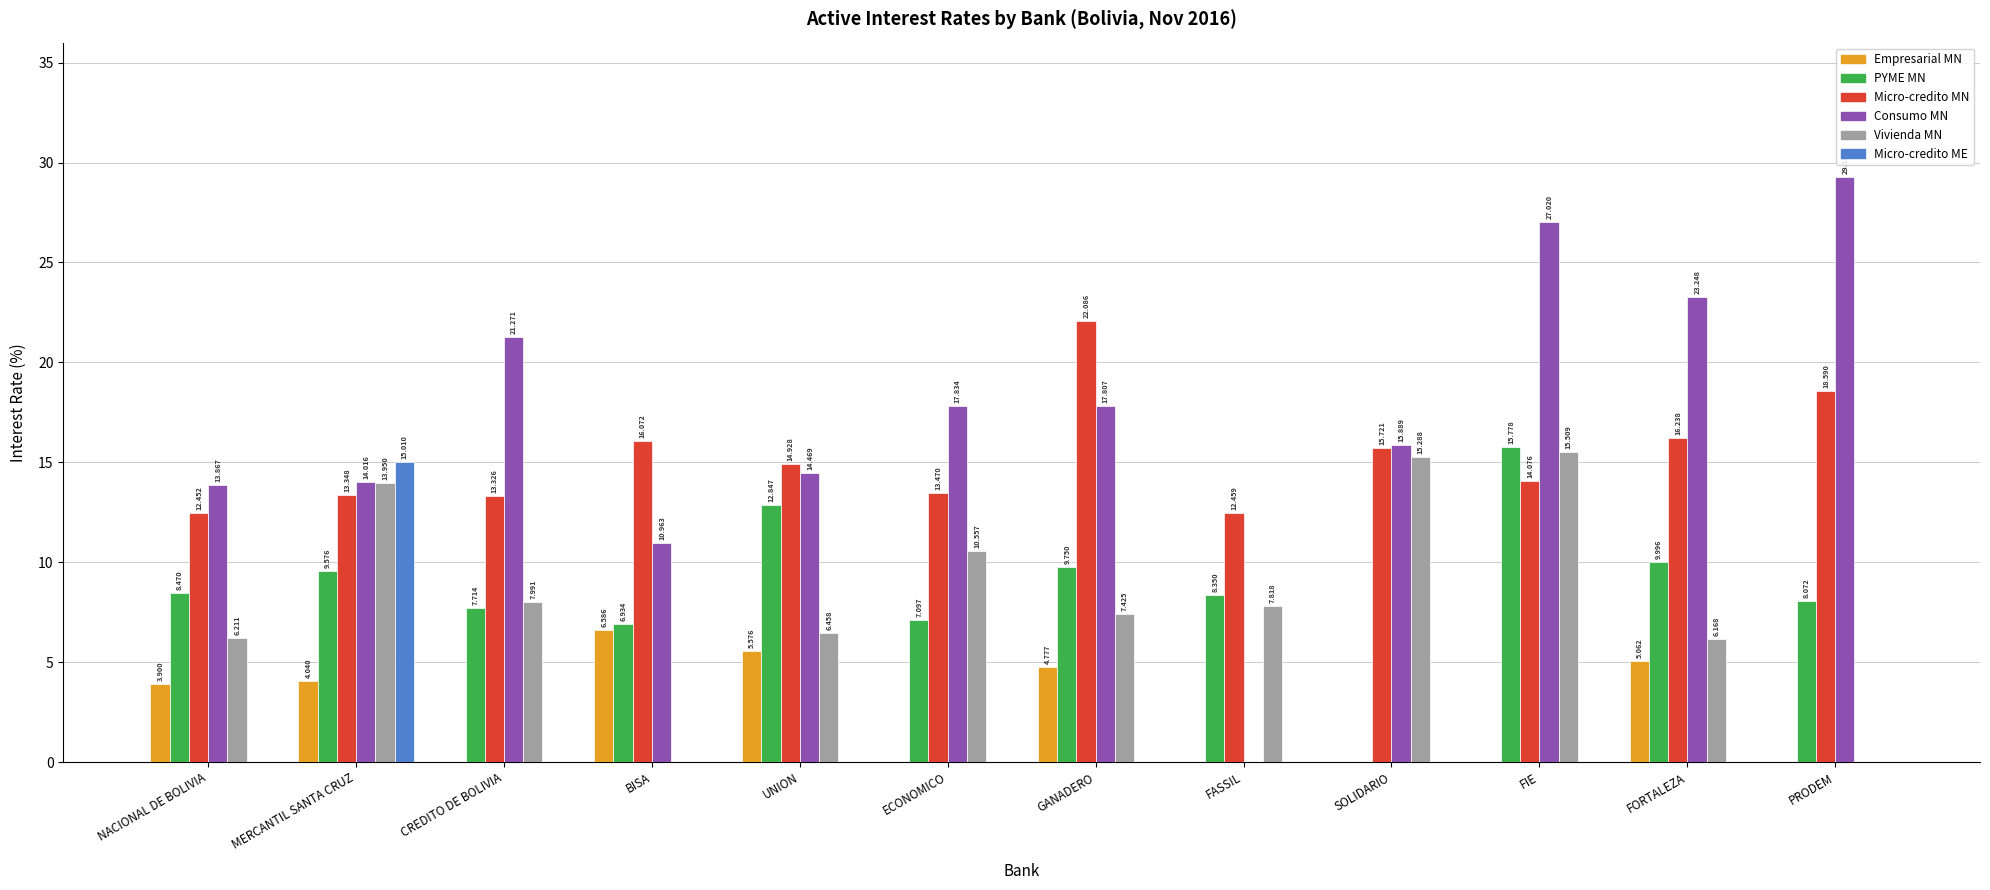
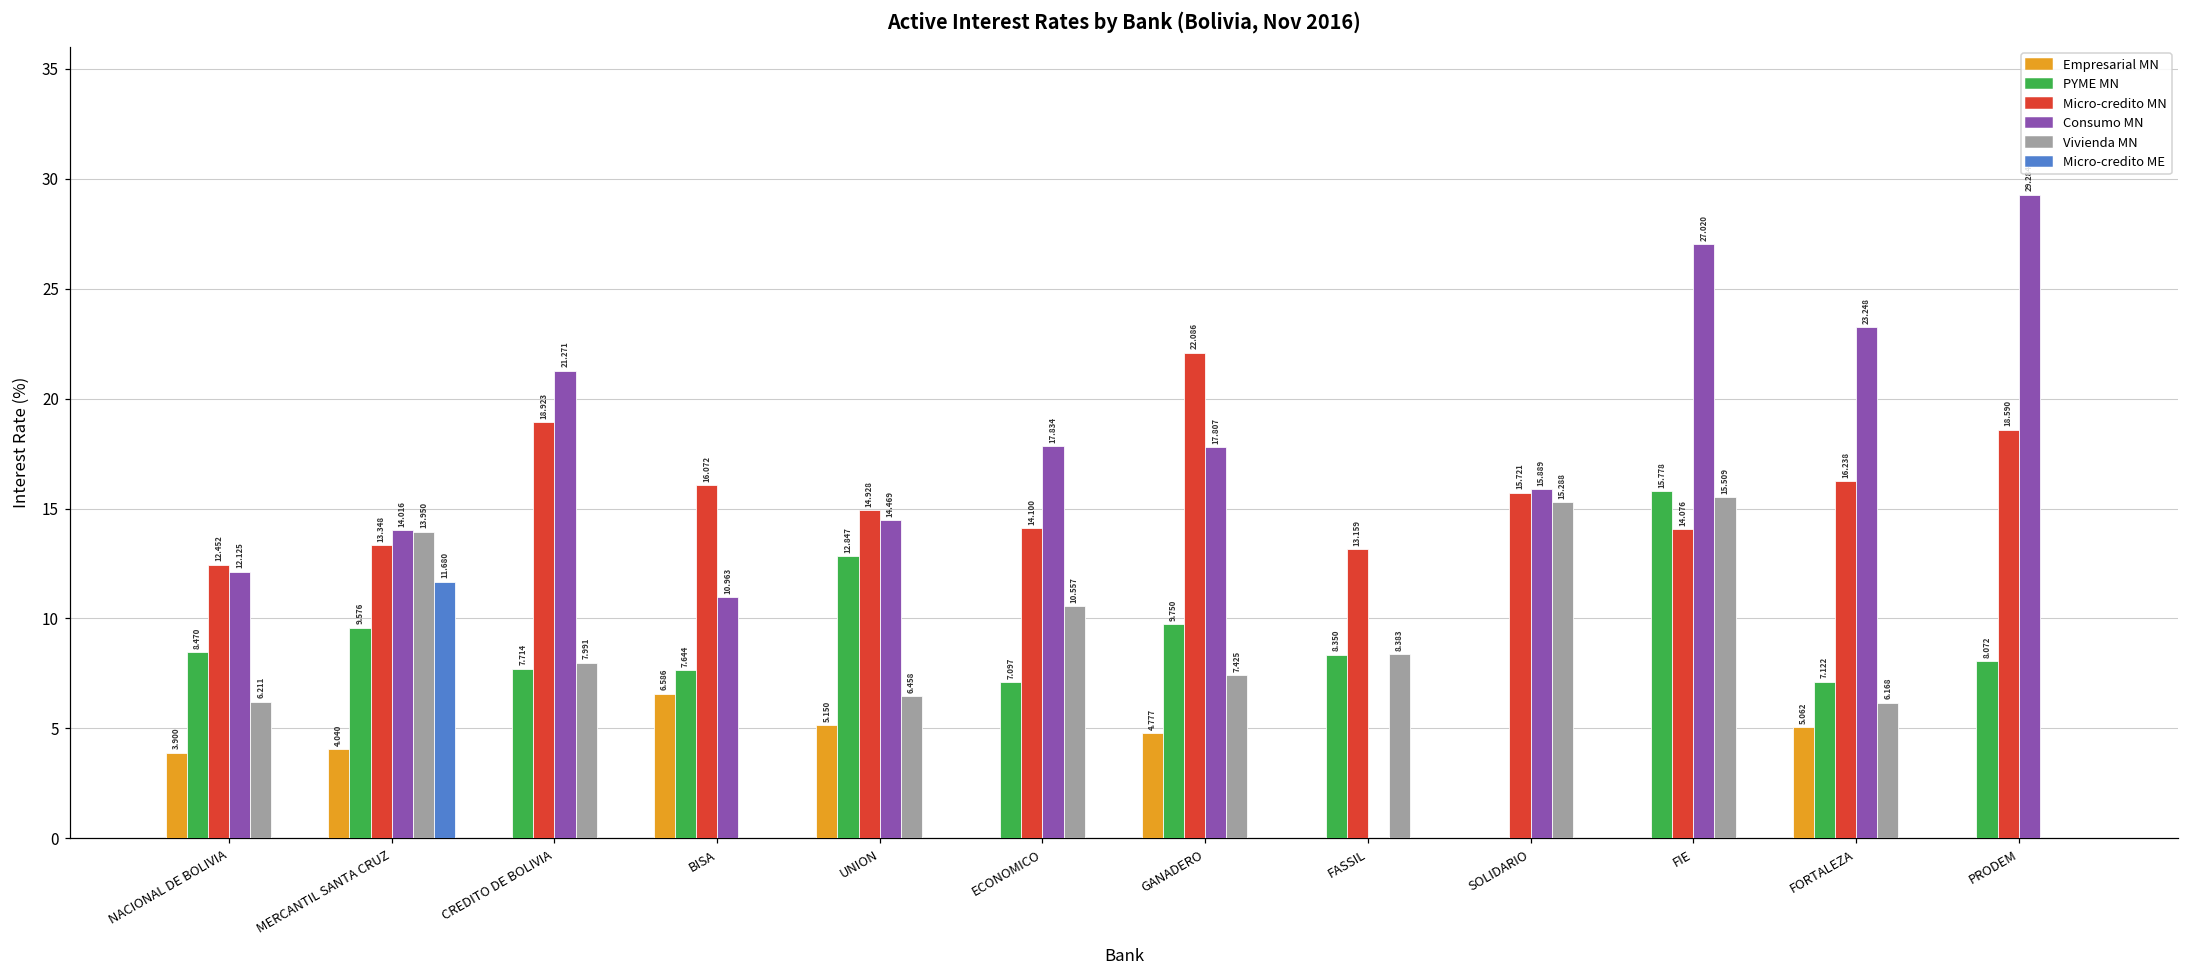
Consumo MN, NACIONAL DE BOLIVIA: 13.867 -> 12.125
Micro-credito ME, MERCANTIL SANTA CRUZ: 15.010 -> 11.680
Micro-credito MN, CREDITO DE BOLIVIA: 13.326 -> 18.923
PYME MN, BISA: 6.934 -> 7.644
Empresarial MN, UNION: 5.576 -> 5.150
Micro-credito MN, ECONOMICO: 13.470 -> 14.100
Micro-credito MN, FASSIL: 12.459 -> 13.159
Vivienda MN, FASSIL: 7.818 -> 8.383
PYME MN, FORTALEZA: 9.996 -> 7.122
